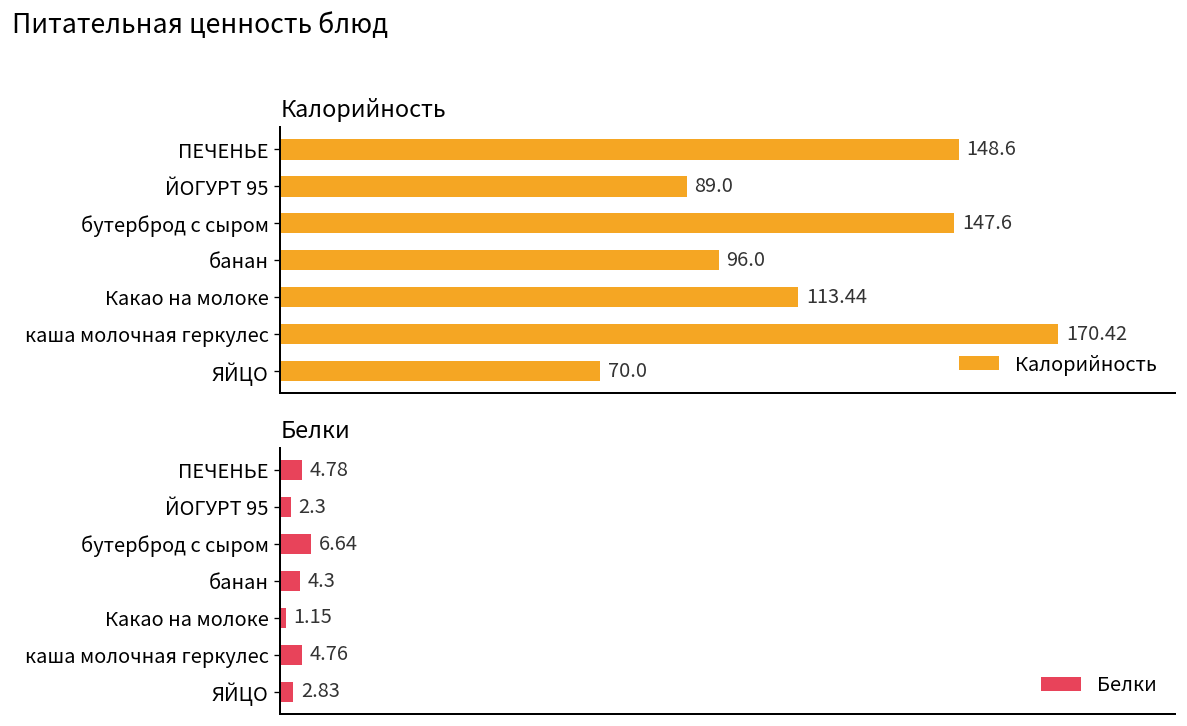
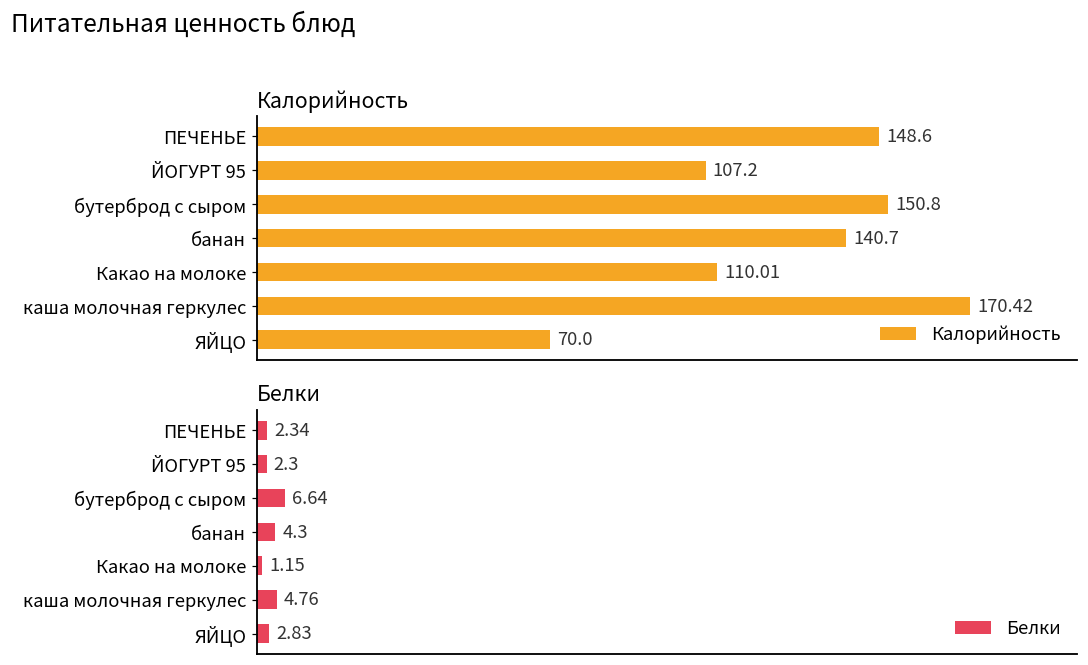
Калорийность, ЙОГУРТ 95: 89.0 -> 107.2
Калорийность, бутерброд с сыром: 147.6 -> 150.8
Калорийность, банан: 96.0 -> 140.7
Калорийность, Какао на молоке: 113.44 -> 110.01
Белки, ПЕЧЕНЬЕ: 4.78 -> 2.34
